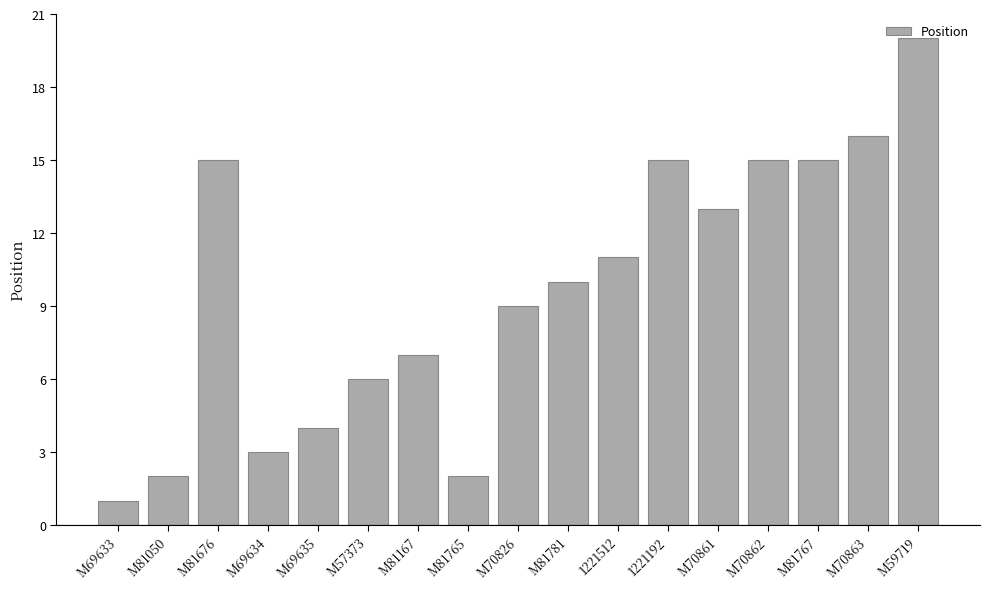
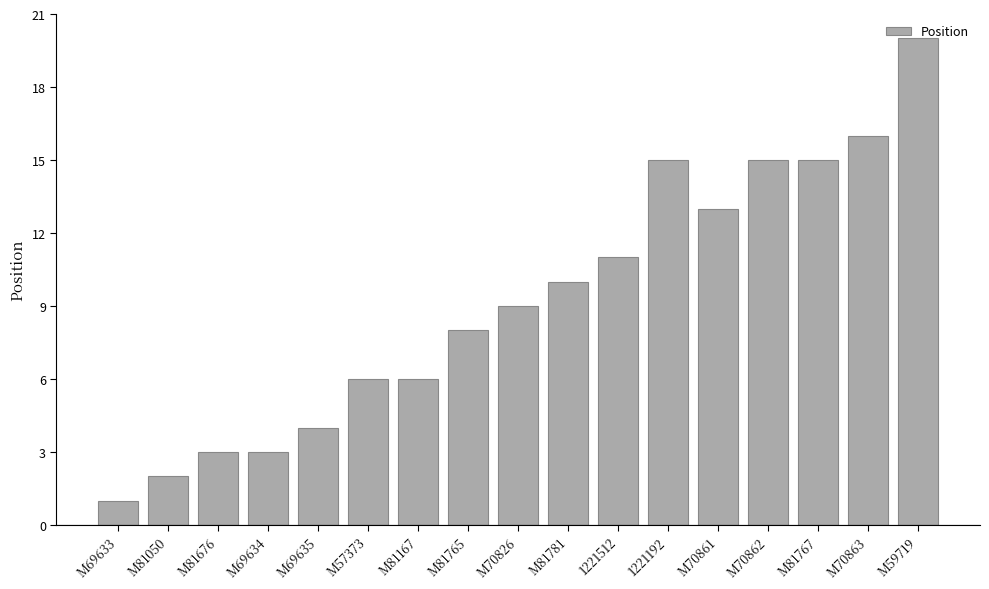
M81676: 15 -> 3
M81167: 7 -> 6
M81765: 2 -> 8
